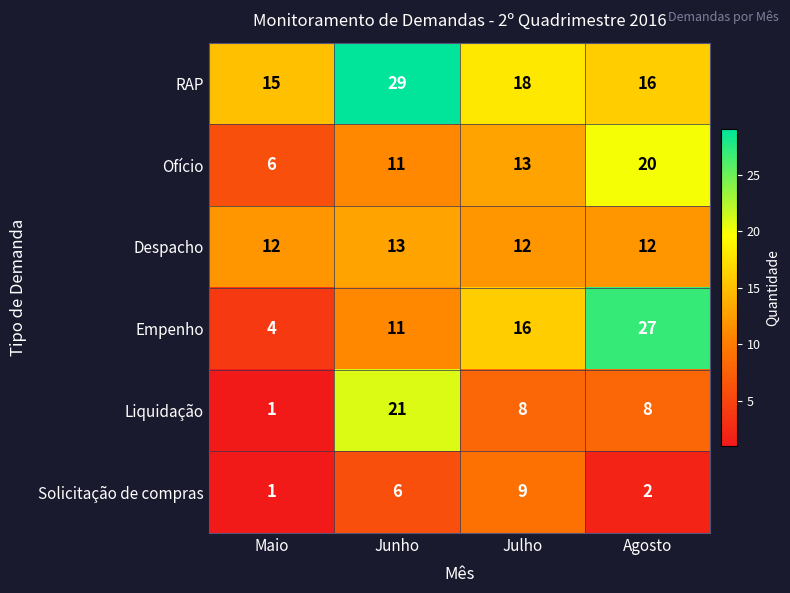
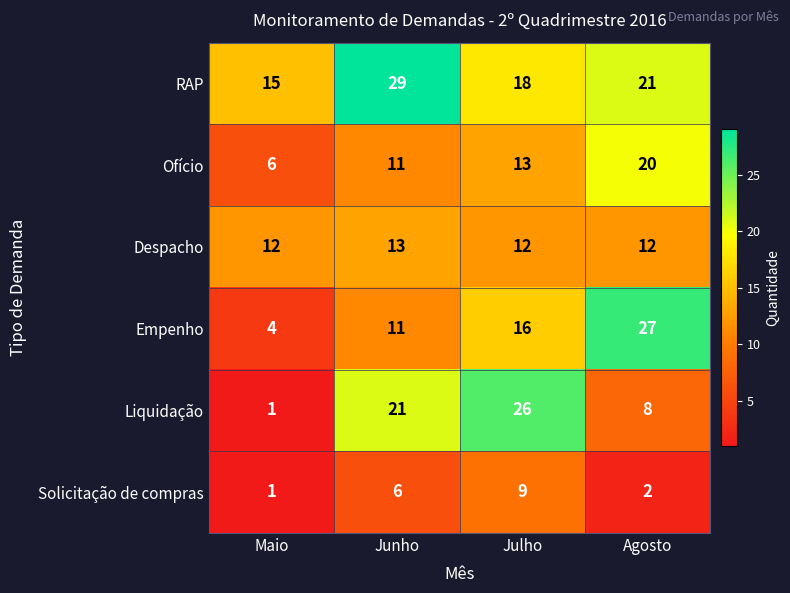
RAP, Agosto: 16 -> 21
Liquidação, Julho: 8 -> 26
